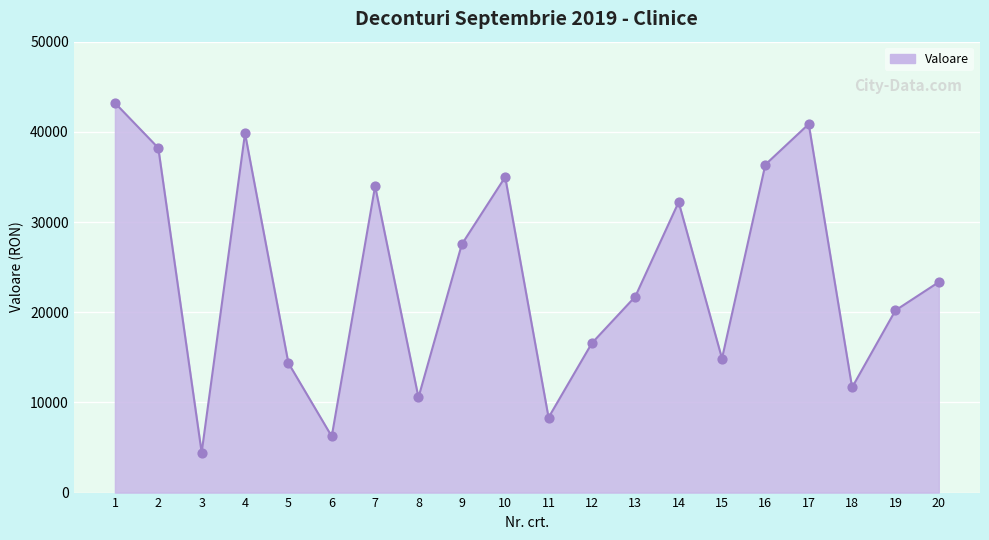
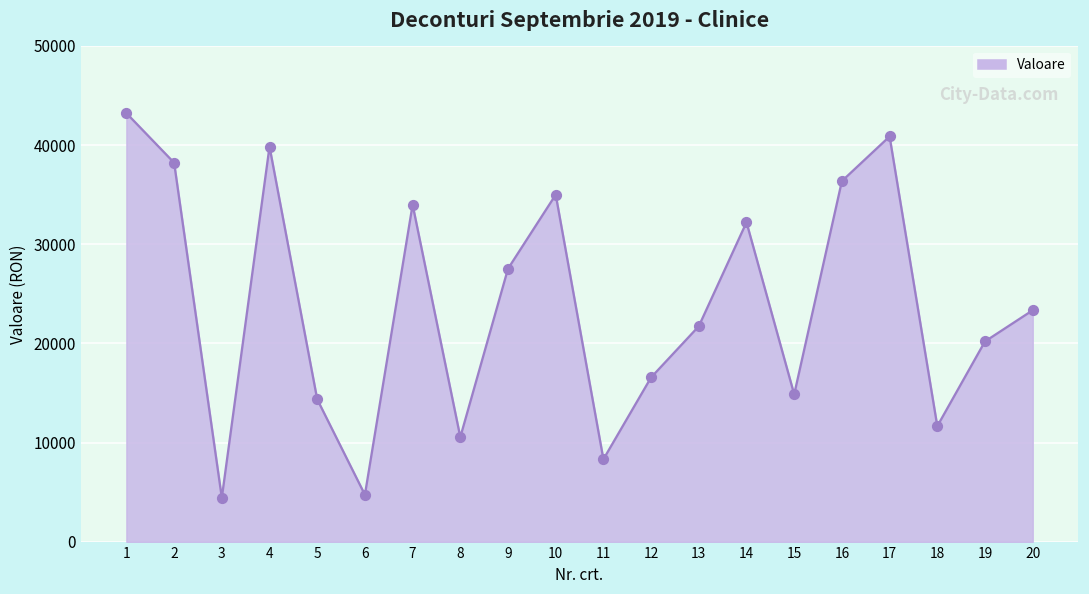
6: 6000 -> 5000
